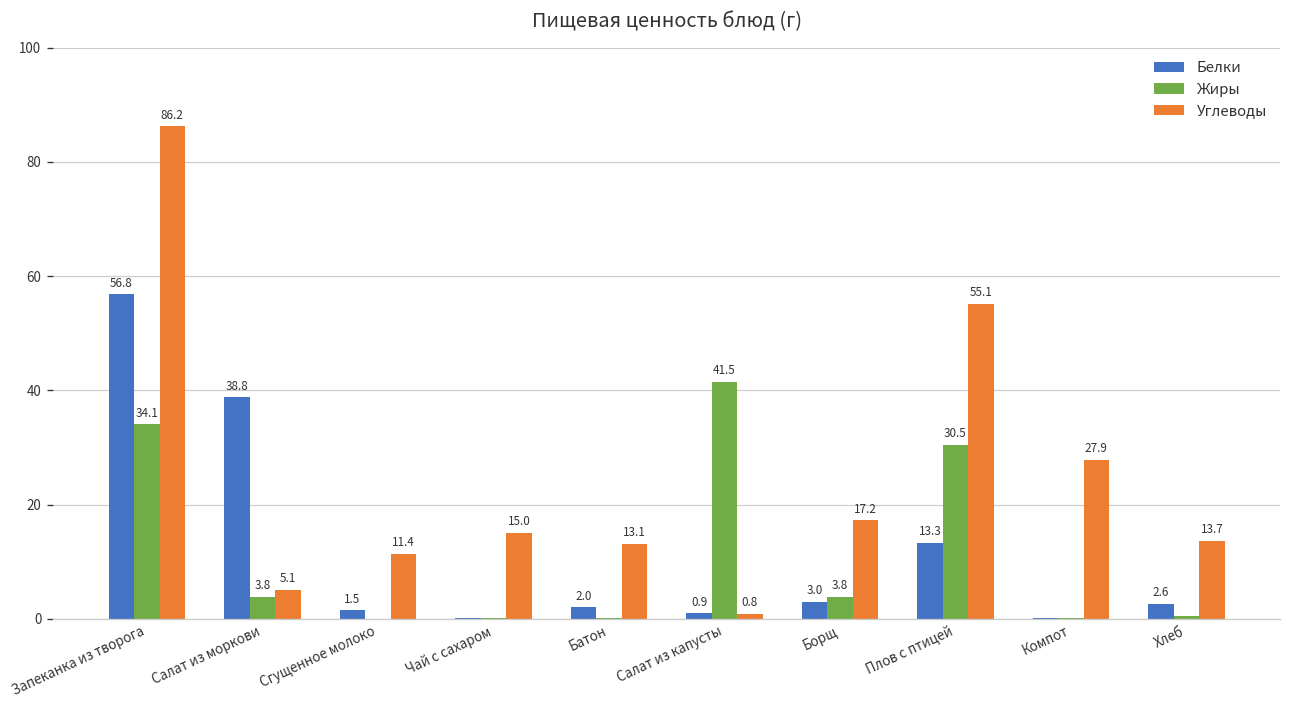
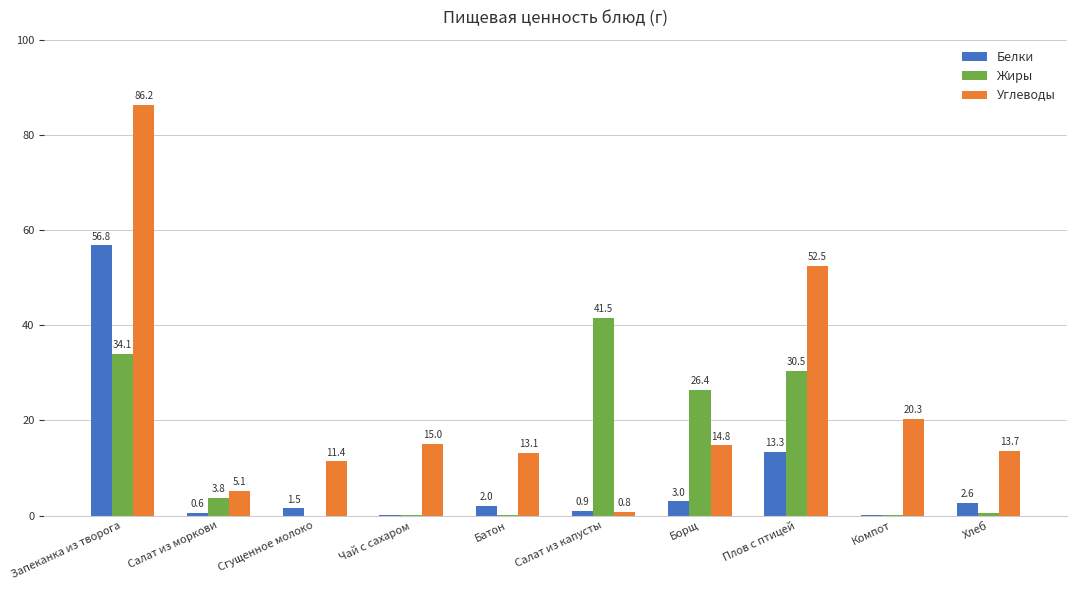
Белки, Салат из моркови: 38.8 -> 0.6
Жиры, Борщ: 3.8 -> 26.4
Углеводы, Борщ: 17.2 -> 14.8
Углеводы, Плов с птицей: 55.1 -> 52.5
Углеводы, Компот: 27.9 -> 20.3
